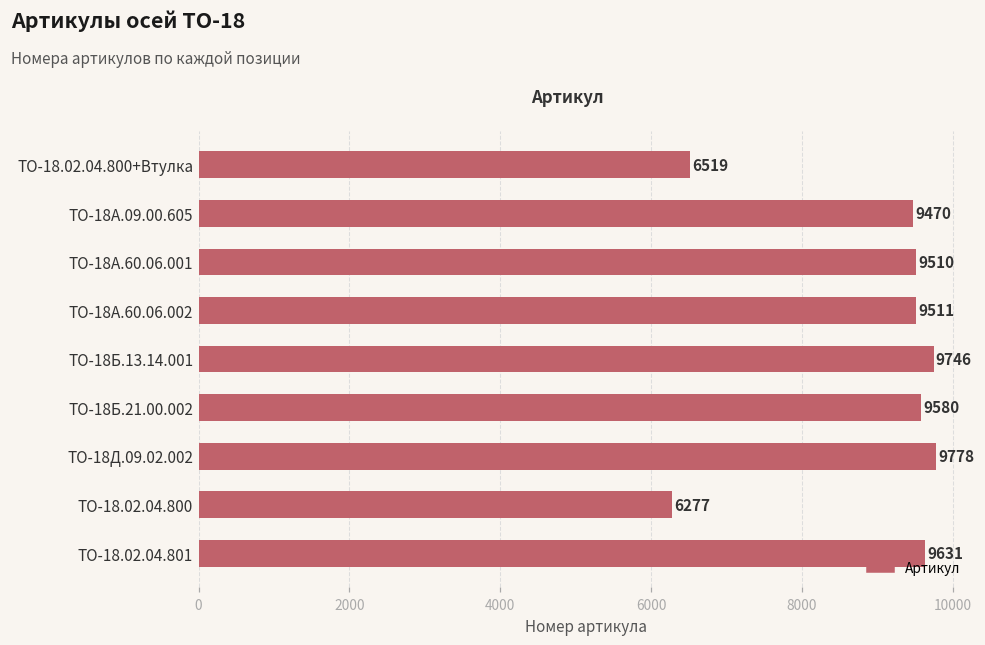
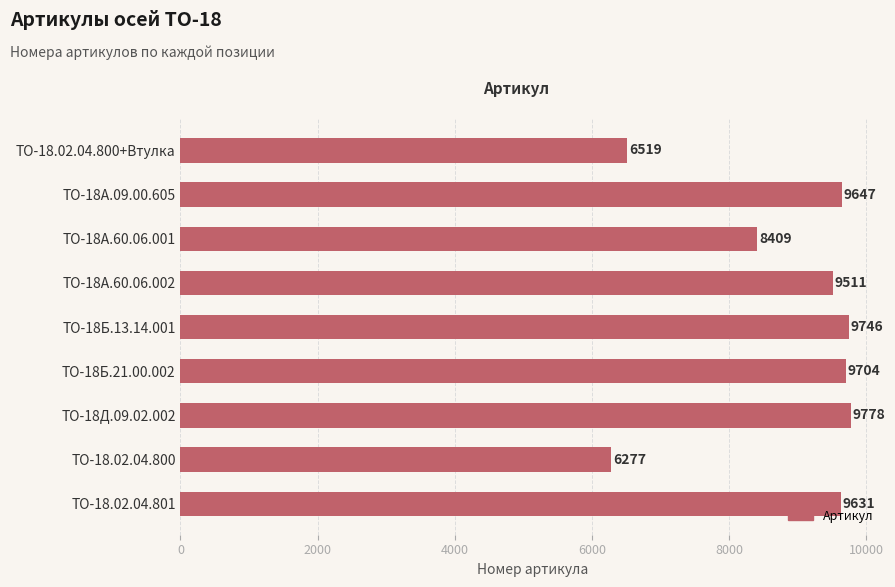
ТО-18А.09.00.605: 9470 -> 9647
ТО-18А.60.06.001: 9510 -> 8409
ТО-18Б.21.00.002: 9580 -> 9704
